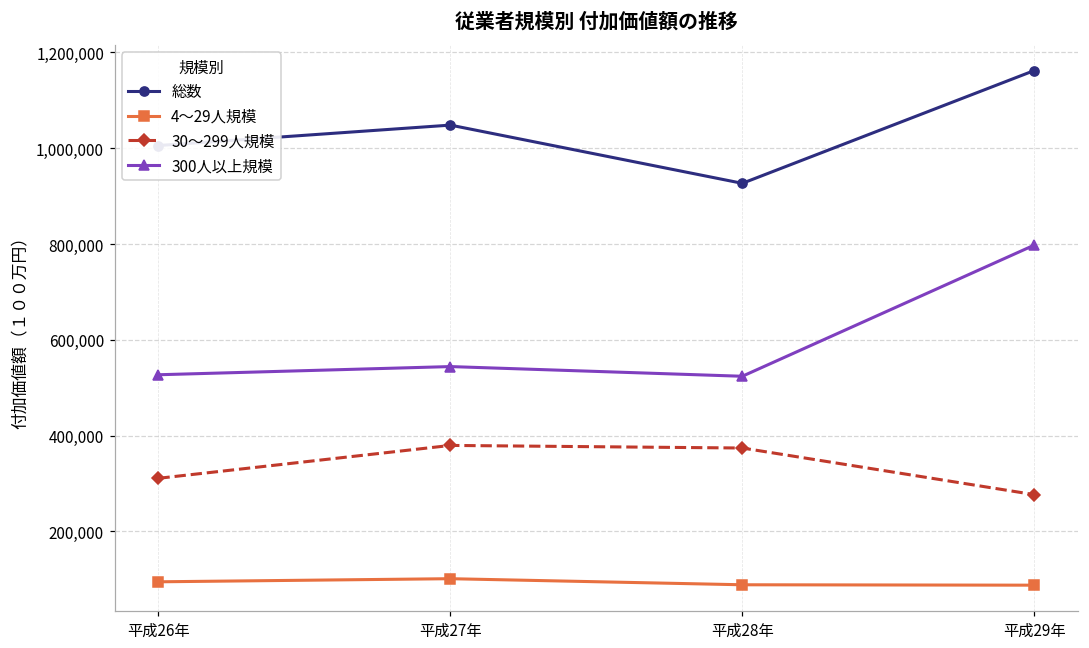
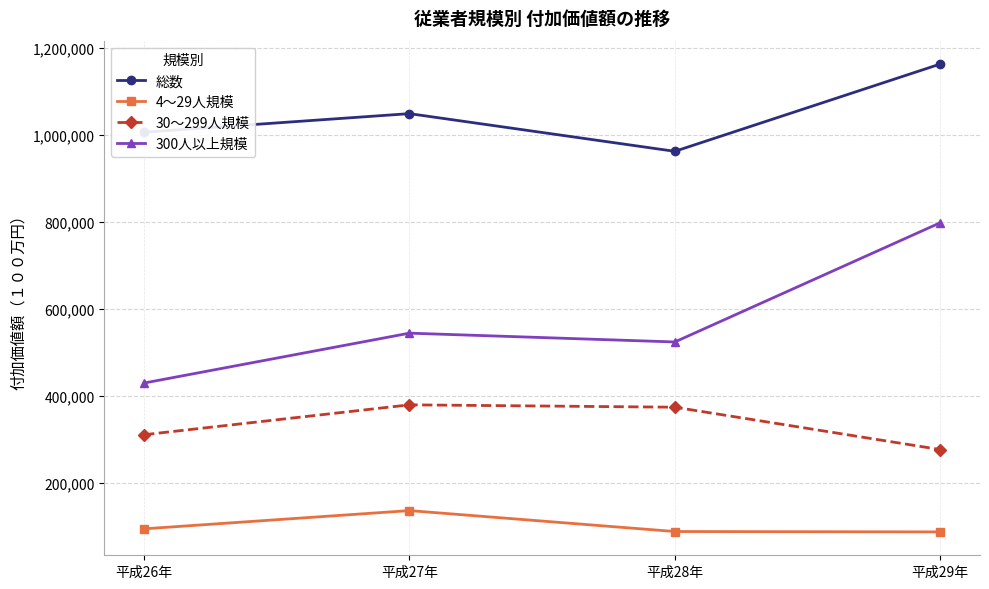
300人以上規模, 平成26年: 530,000 -> 430,000
4～29人規模, 平成27年: 100,000 -> 140,000
総数, 平成28年: 930,000 -> 960,000
